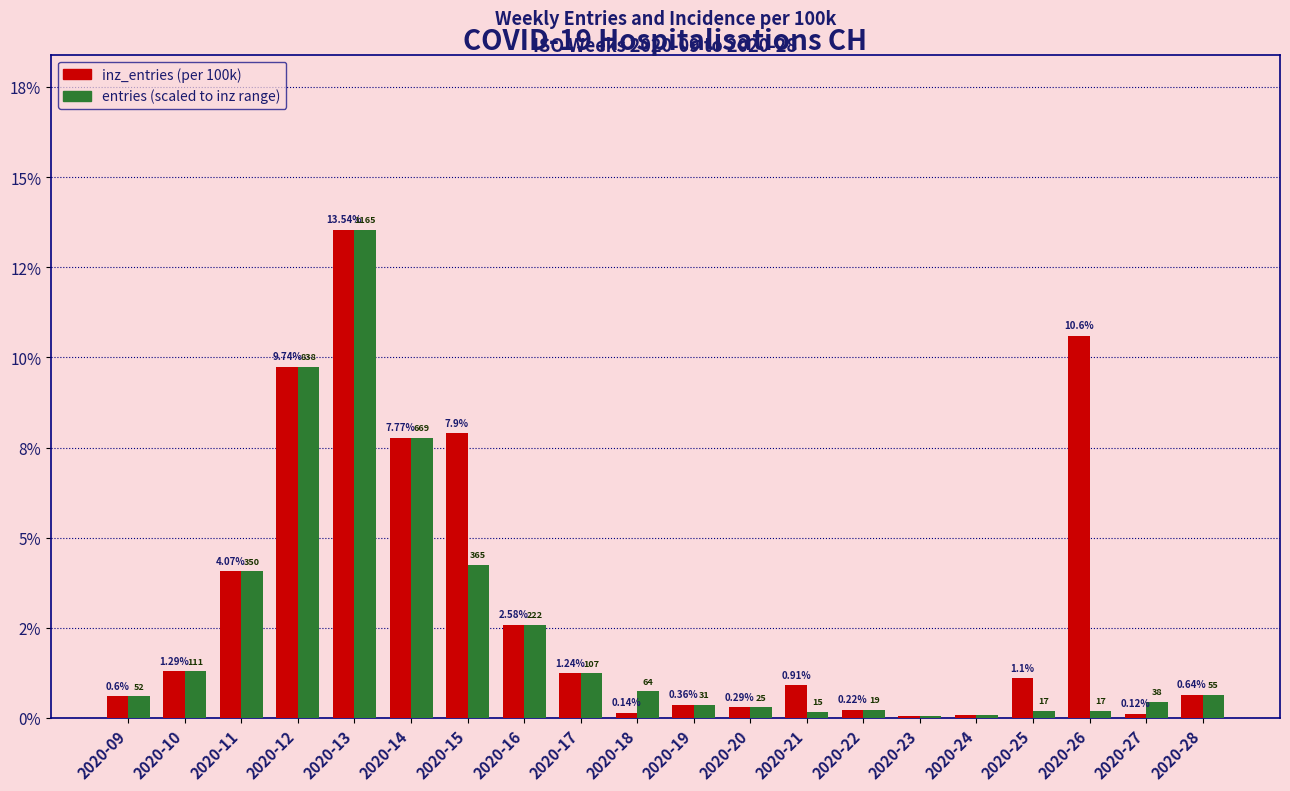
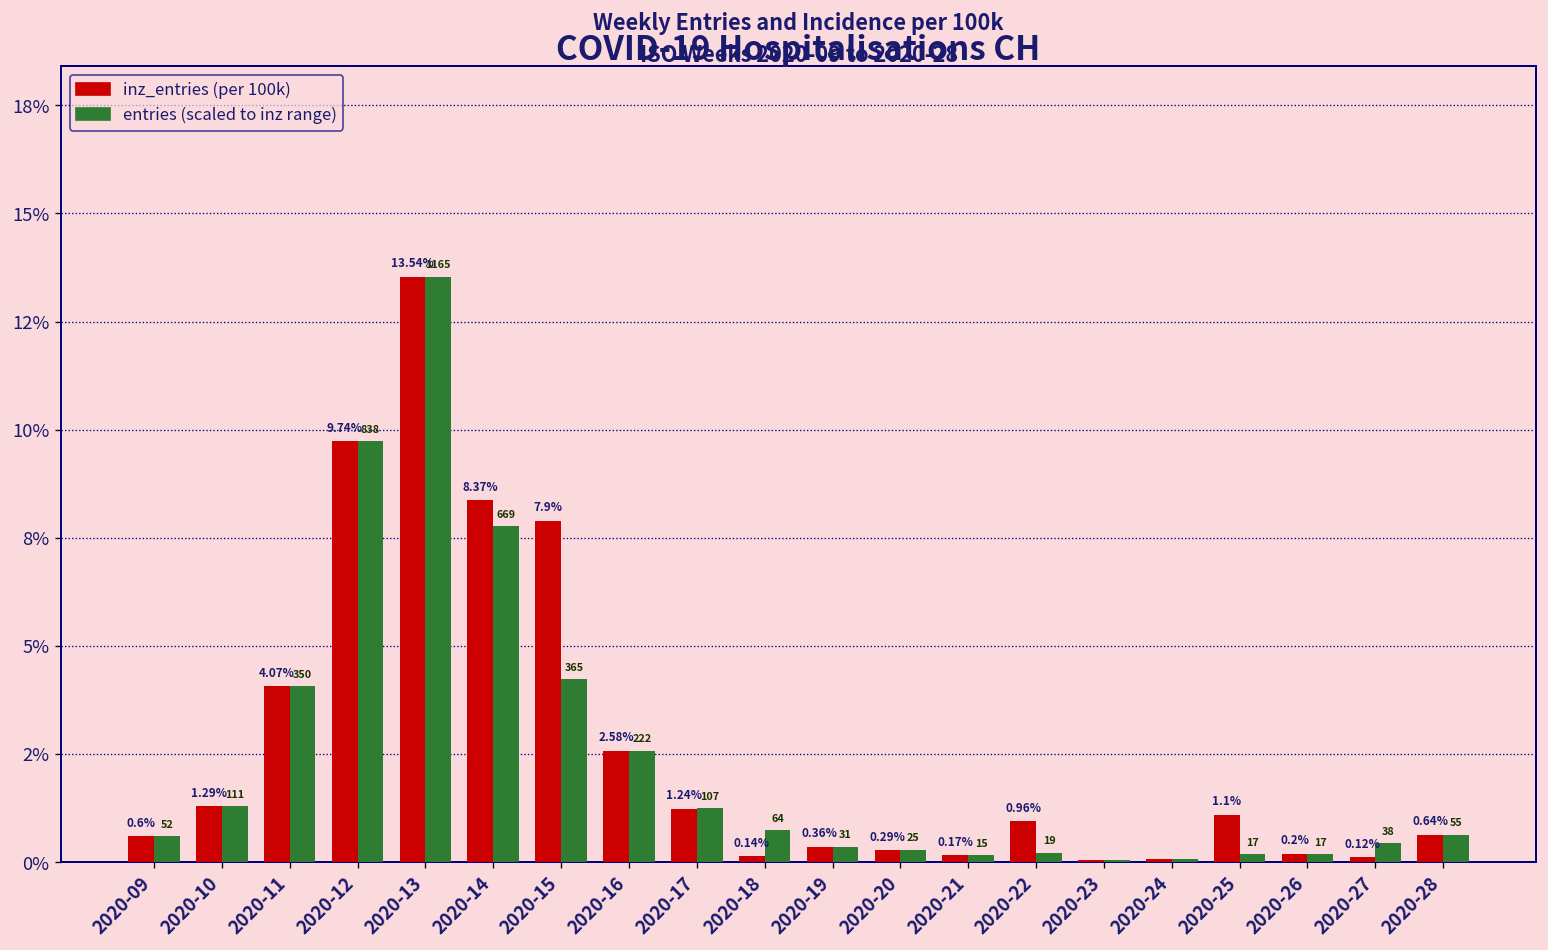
inz_entries (per 100k), 2020-14: 7.77% -> 8.37%
inz_entries (per 100k), 2020-21: 0.91% -> 0.17%
inz_entries (per 100k), 2020-22: 0.22% -> 0.96%
inz_entries (per 100k), 2020-26: 10.6% -> 0.2%
